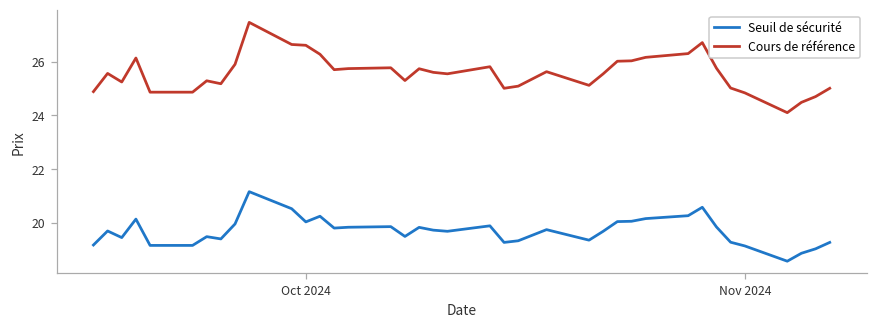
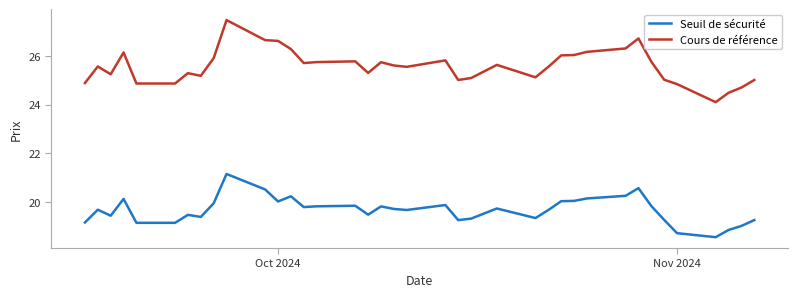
Seuil de sécurité, Nov 2024: 19.1 -> 18.7
